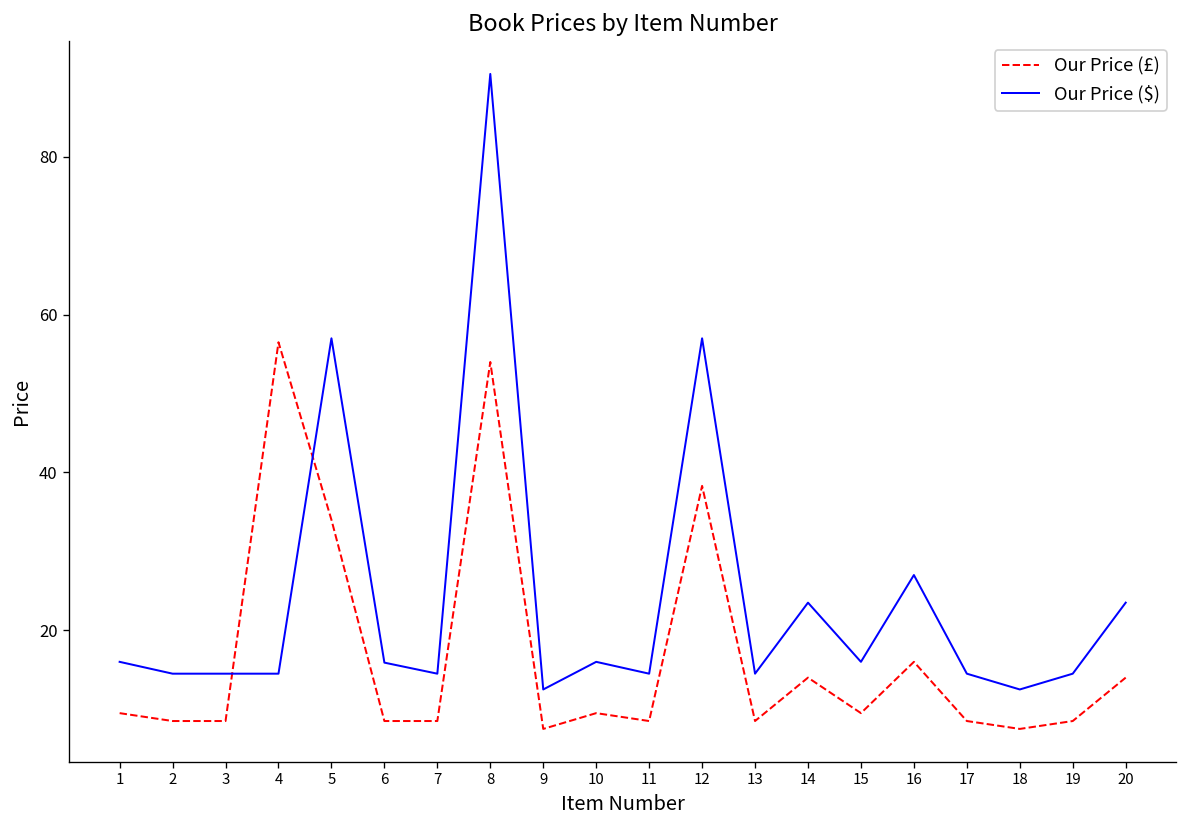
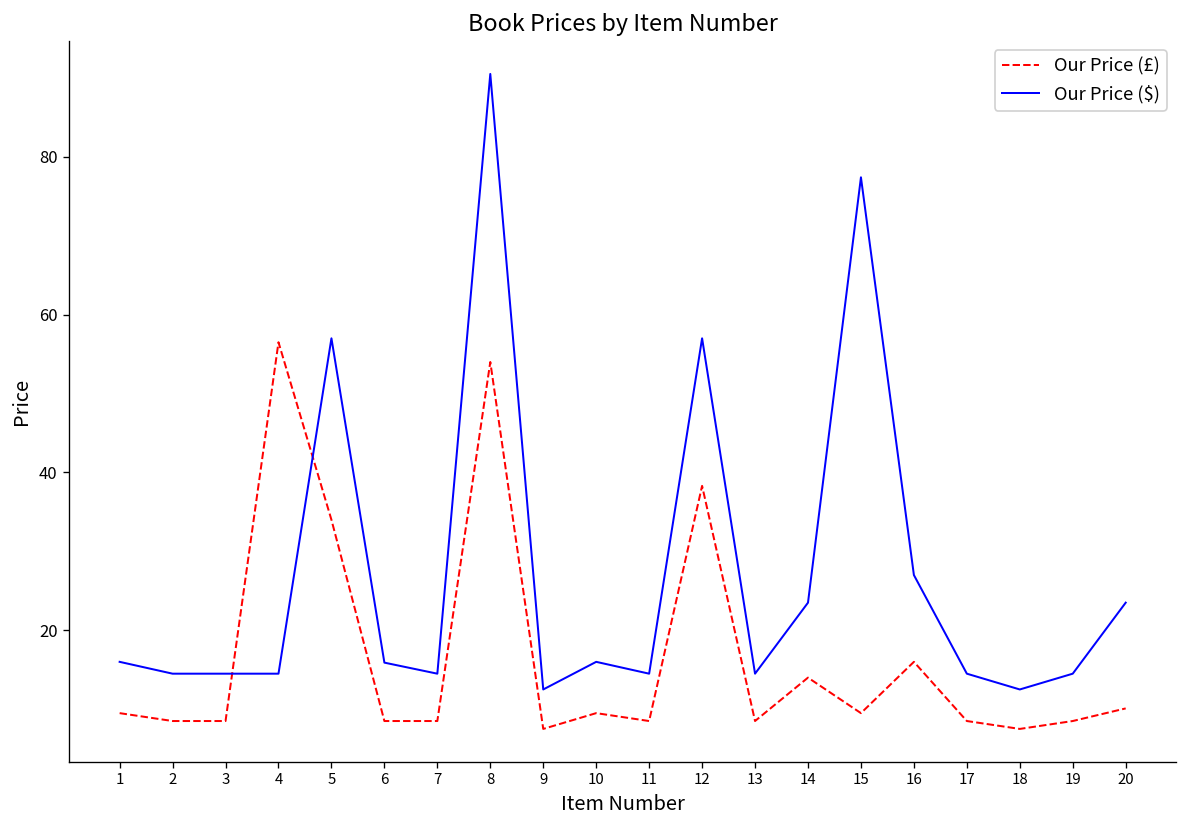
Our Price ($), 15: 16 -> 77
Our Price (£), 20: 14 -> 10
